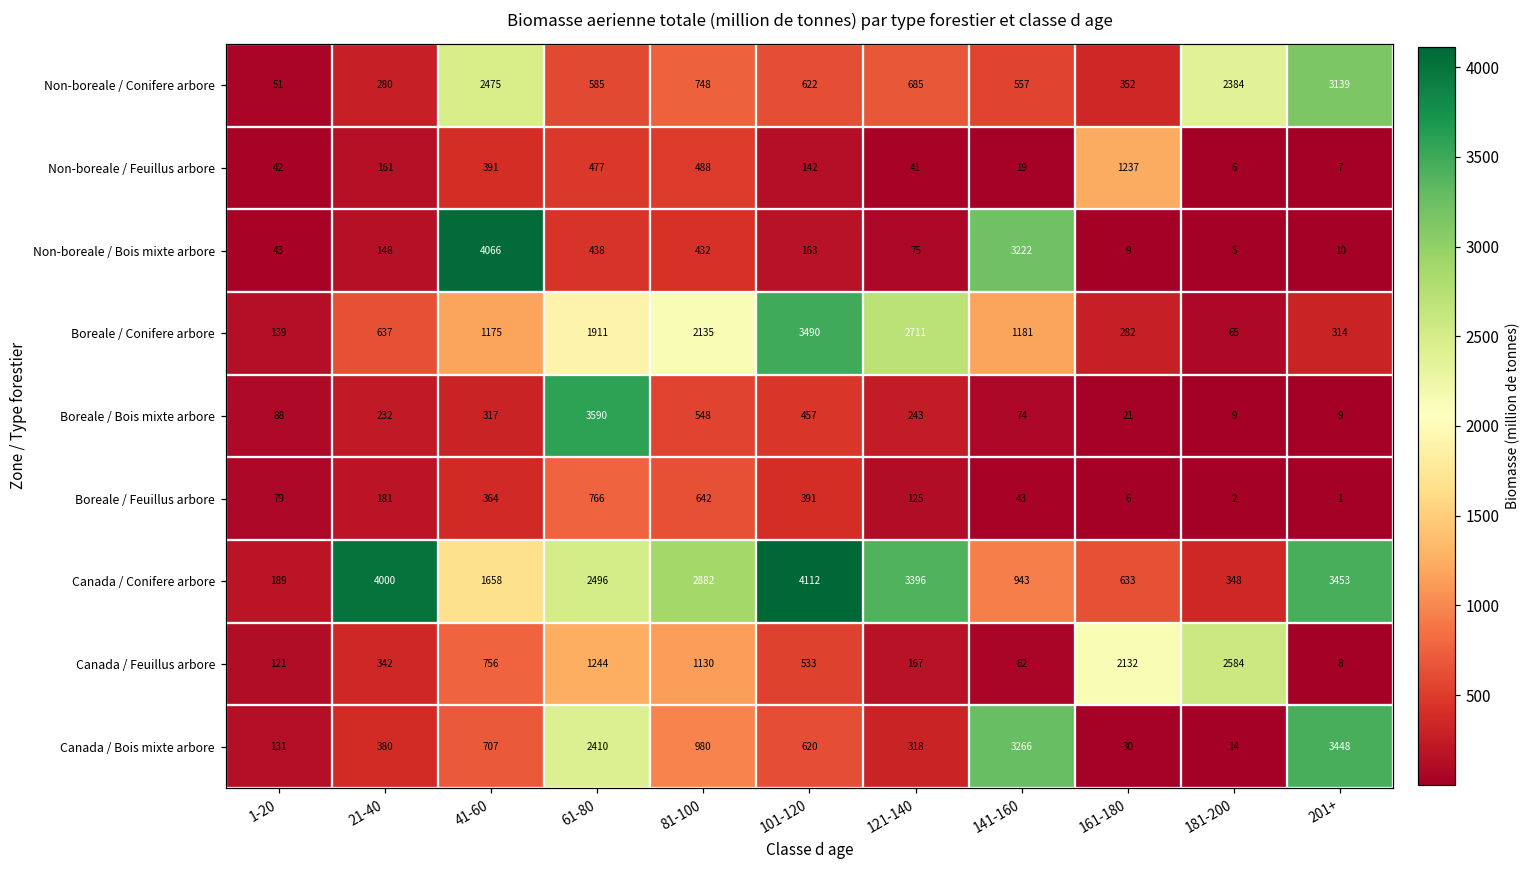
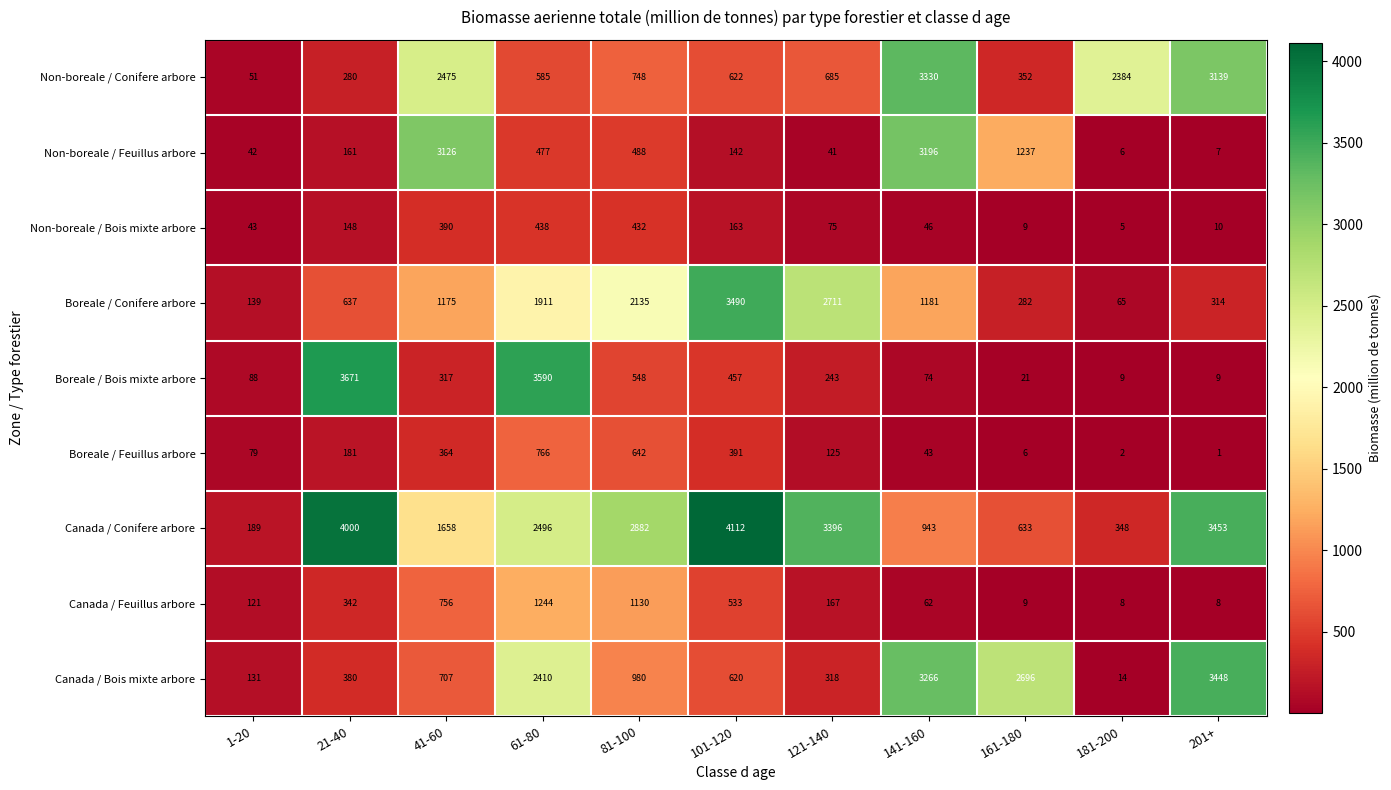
Non-boreale / Conifere arbore, 141-160: 557 -> 3330
Non-boreale / Feuillus arbore, 41-60: 391 -> 3126
Non-boreale / Feuillus arbore, 141-160: 19 -> 3196
Non-boreale / Bois mixte arbore, 41-60: 4066 -> 390
Non-boreale / Bois mixte arbore, 141-160: 3222 -> 46
Boreale / Bois mixte arbore, 21-40: 232 -> 3671
Canada / Feuillus arbore, 161-180: 2132 -> 9
Canada / Feuillus arbore, 181-200: 2584 -> 8
Canada / Bois mixte arbore, 161-180: 30 -> 2696
